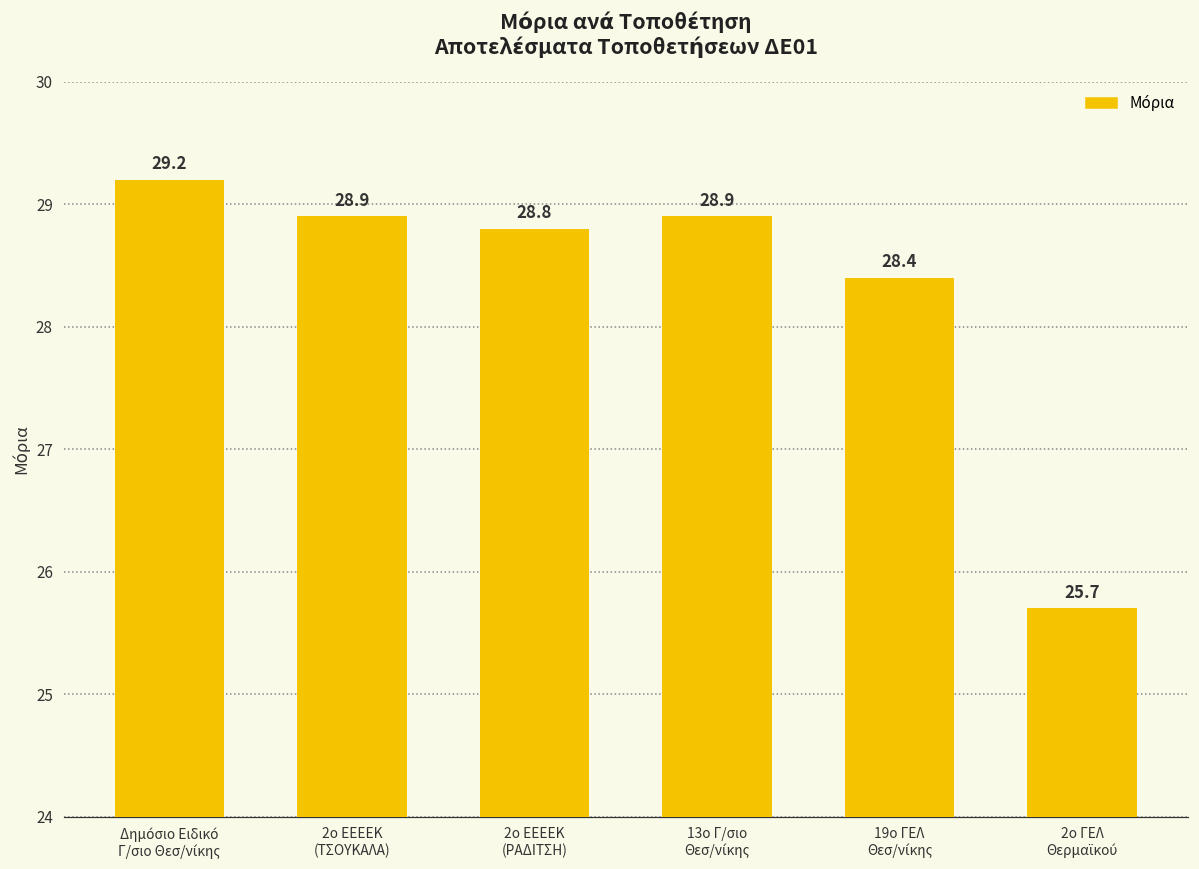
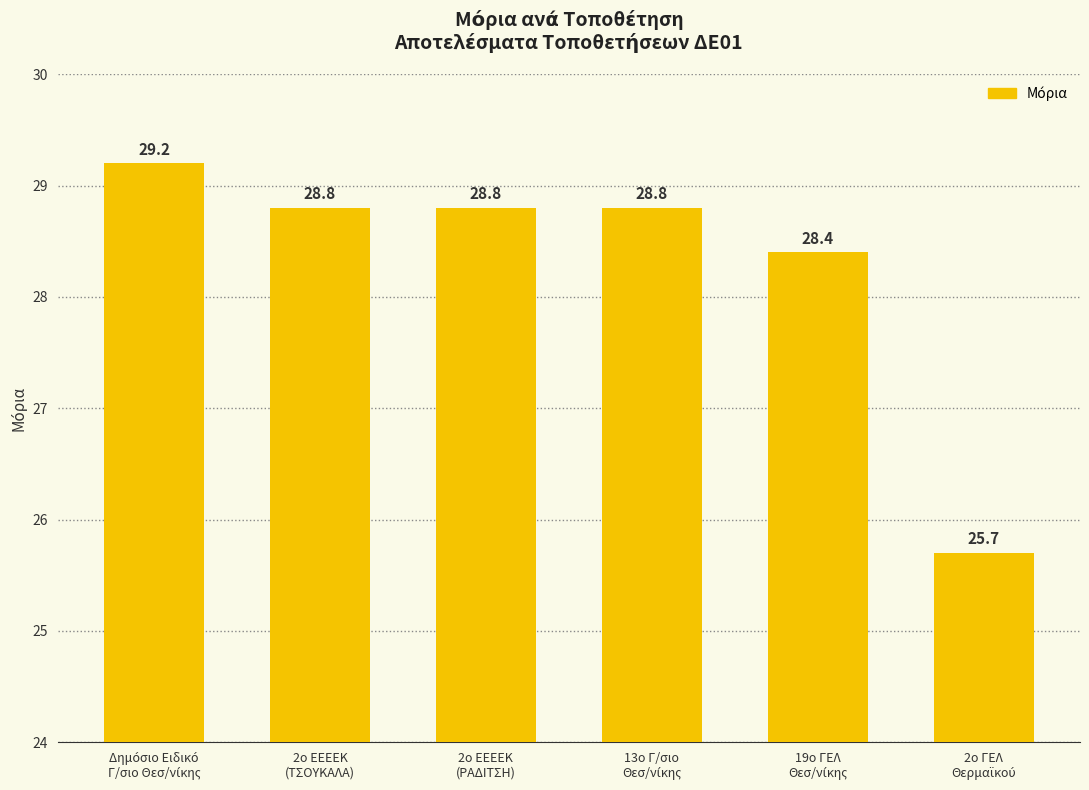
2ο ΕΕΕΕΚ (ΤΣΟΥΚΑΛΑ): 28.9 -> 28.8
13ο Γ/σιο Θεσ/νίκης: 28.9 -> 28.8
